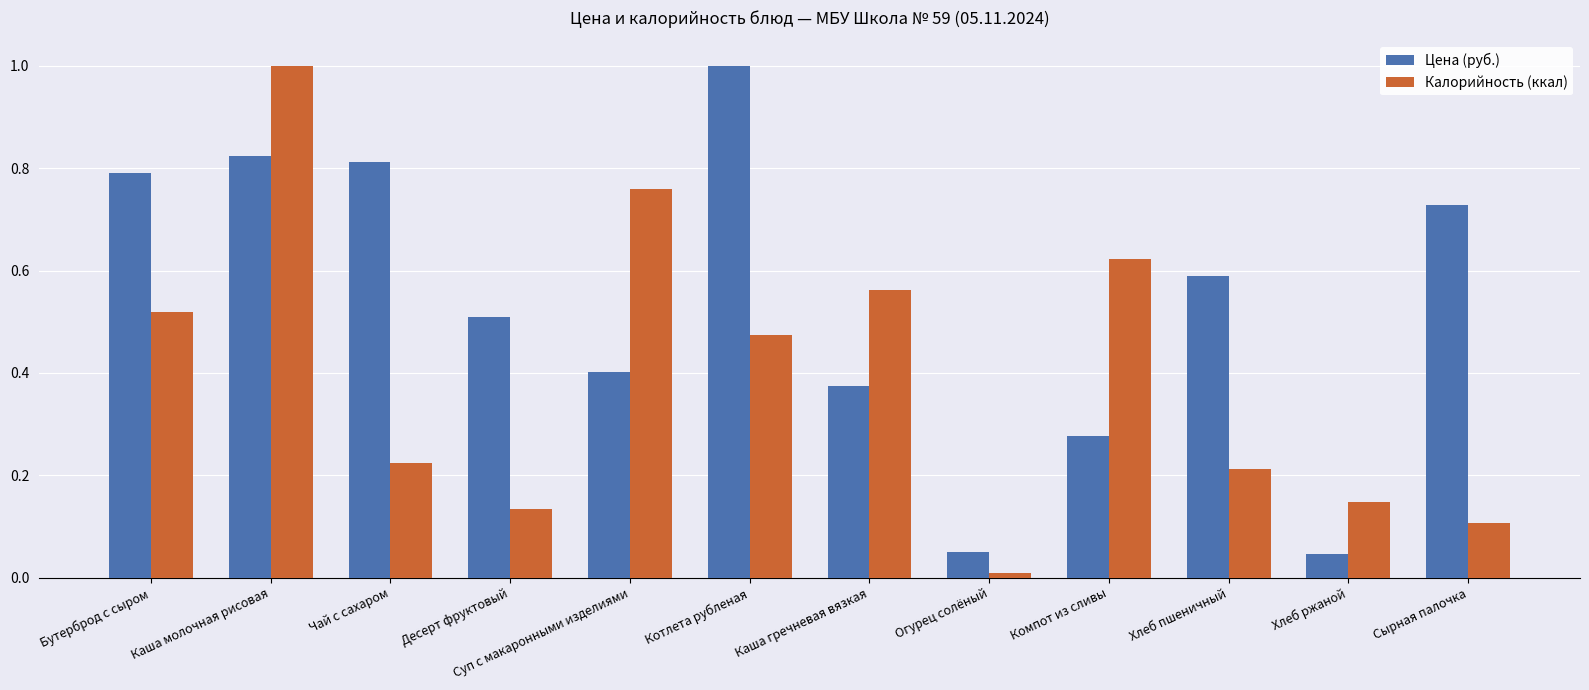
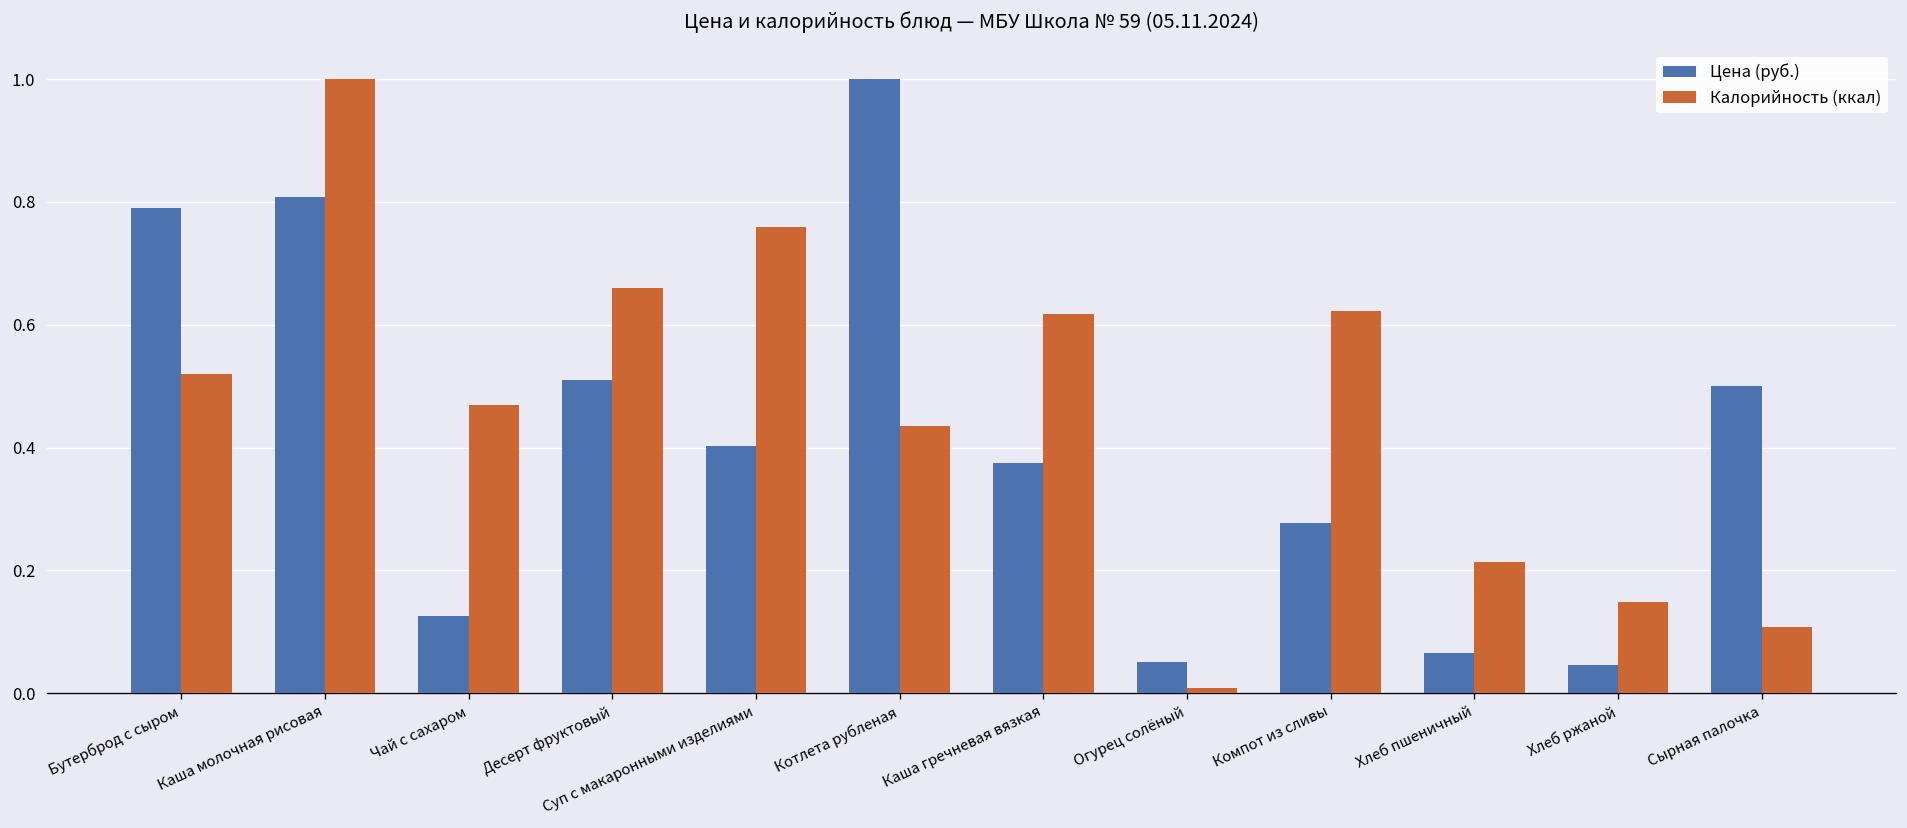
Цена (руб.), Каша молочная рисовая: 0.83 -> 0.81
Цена (руб.), Чай с сахаром: 0.81 -> 0.13
Калорийность (ккал), Чай с сахаром: 0.22 -> 0.47
Калорийность (ккал), Десерт фруктовый: 0.13 -> 0.66
Калорийность (ккал), Котлета рубленая: 0.47 -> 0.43
Калорийность (ккал), Каша гречневая вязкая: 0.56 -> 0.62
Цена (руб.), Хлеб пшеничный: 0.59 -> 0.07
Цена (руб.), Сырная палочка: 0.73 -> 0.50
